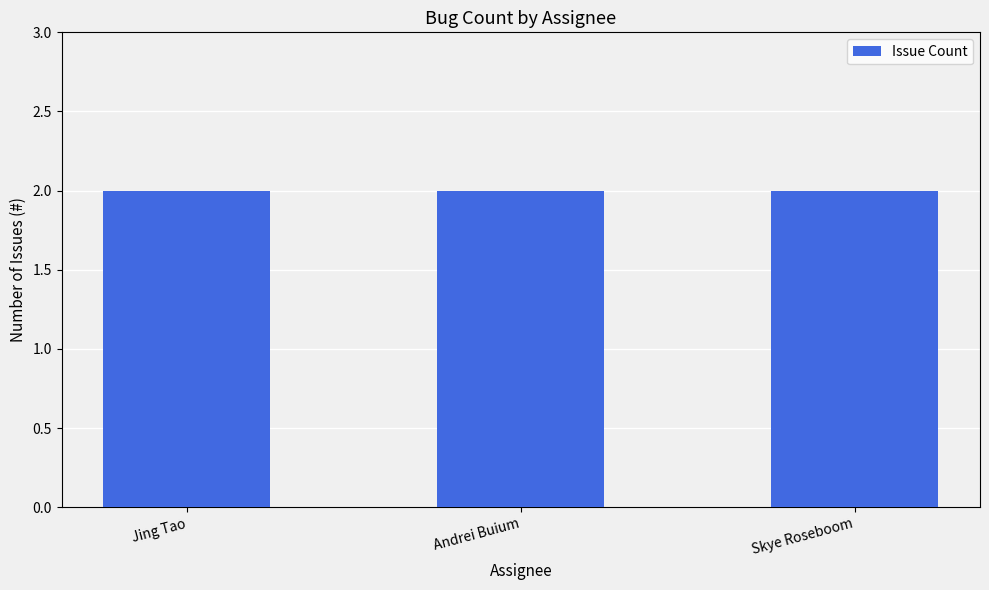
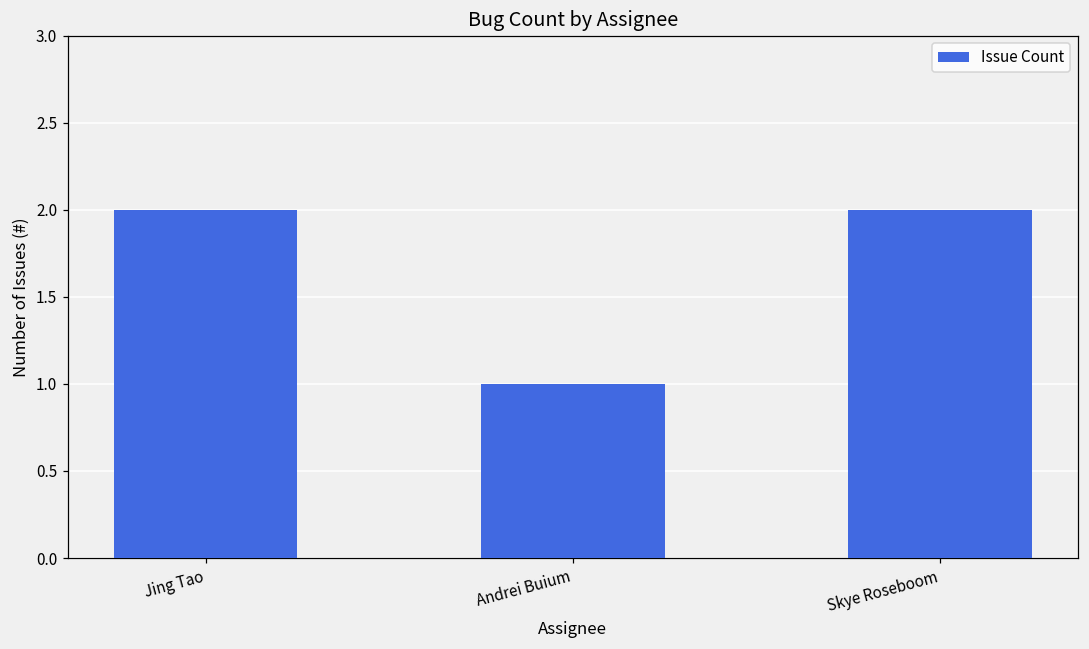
Andrei Buium: 2 -> 1
